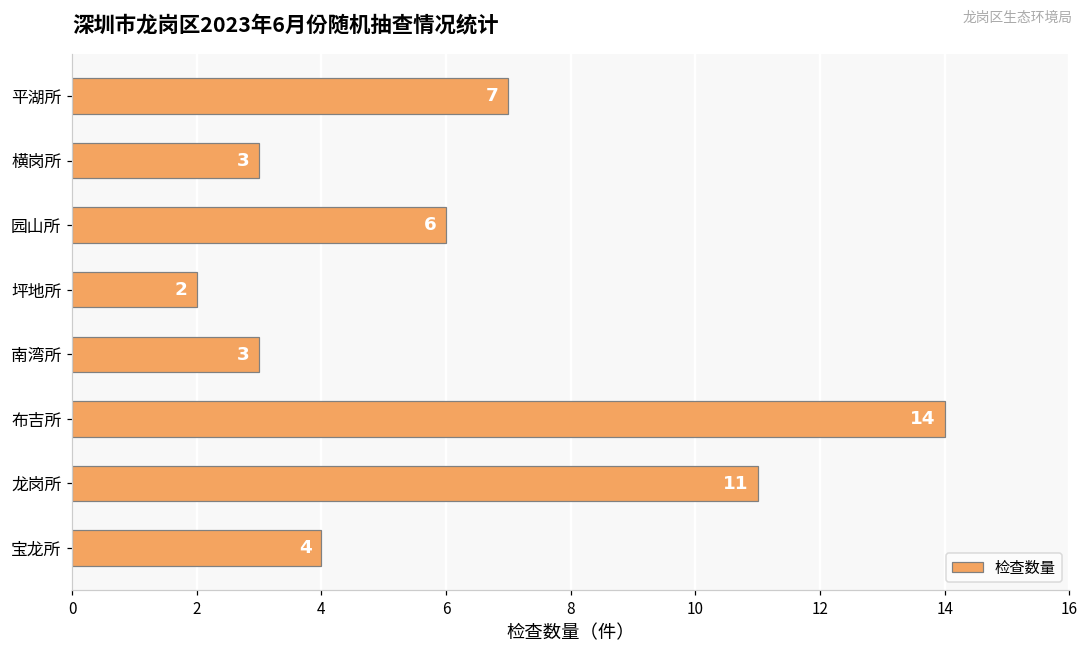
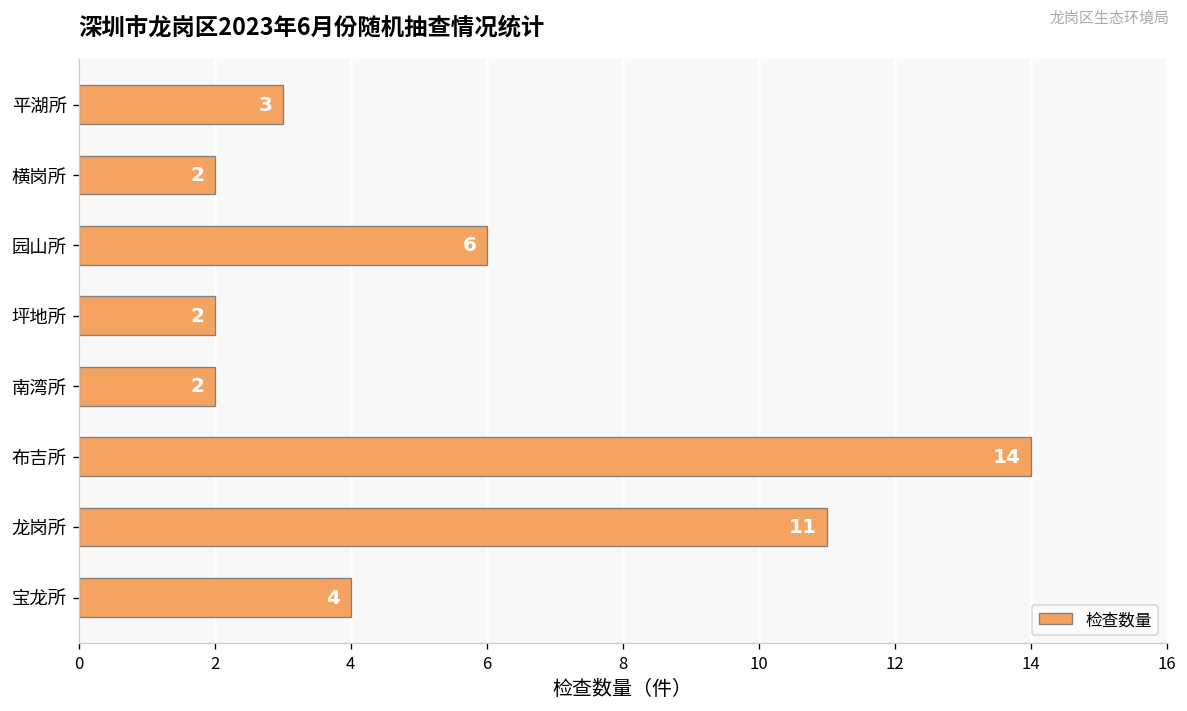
平湖所: 7 -> 3
横岗所: 3 -> 2
南湾所: 3 -> 2
